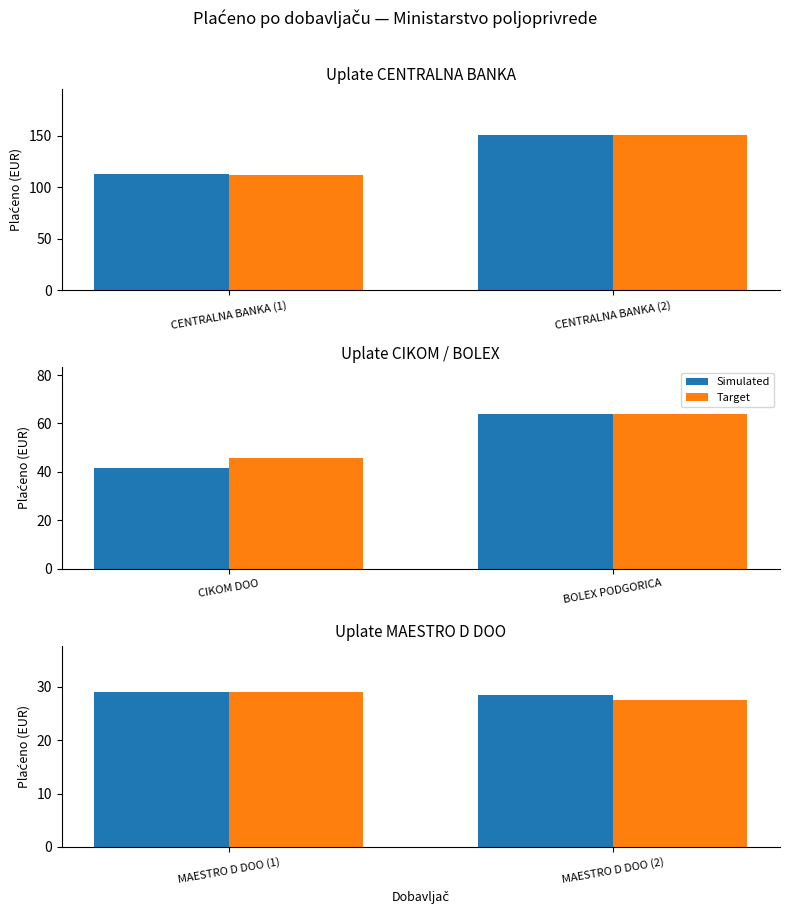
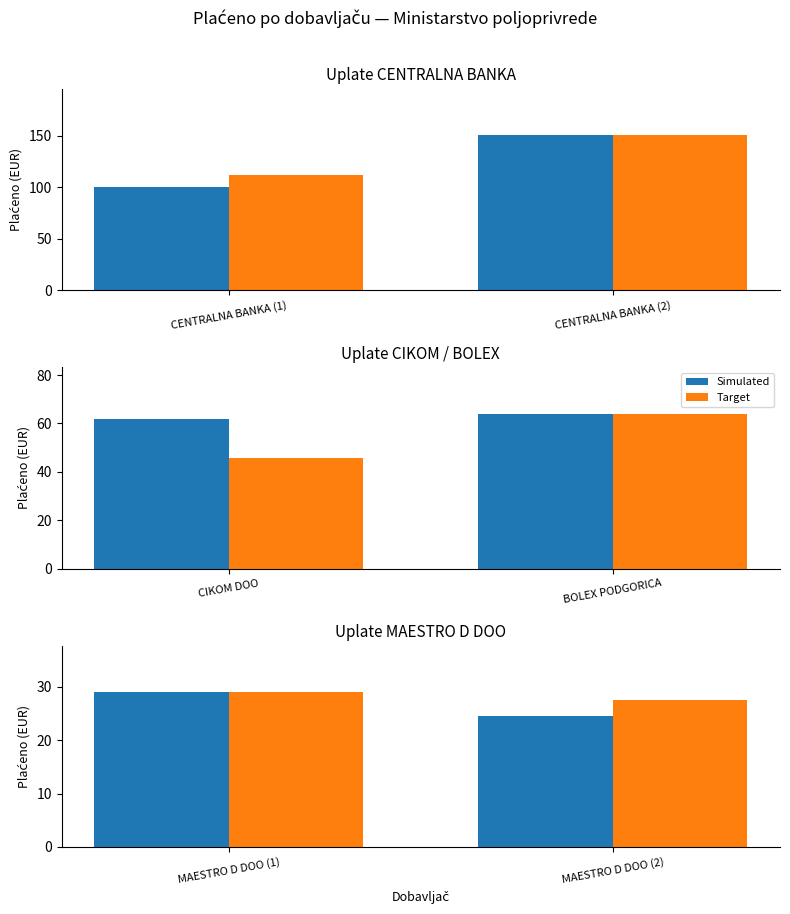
Uplate CENTRALNA BANKA, Simulated, CENTRALNA BANKA (1): 113 -> 100
Uplate CIKOM / BOLEX, Simulated, CIKOM DOO: 42 -> 62
Uplate MAESTRO D DOO, Simulated, MAESTRO D DOO (2): 28 -> 25
